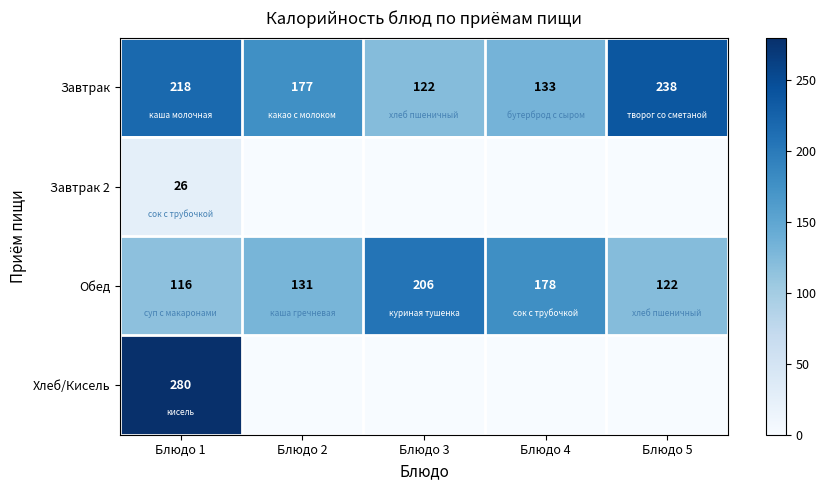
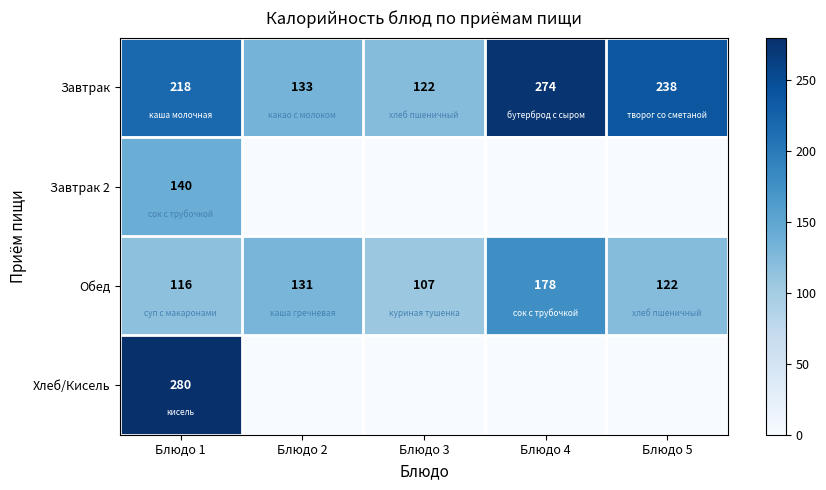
Завтрак, Блюдо 2: 177 -> 133
Завтрак, Блюдо 4: 133 -> 274
Завтрак 2, Блюдо 1: 26 -> 140
Обед, Блюдо 3: 206 -> 107
